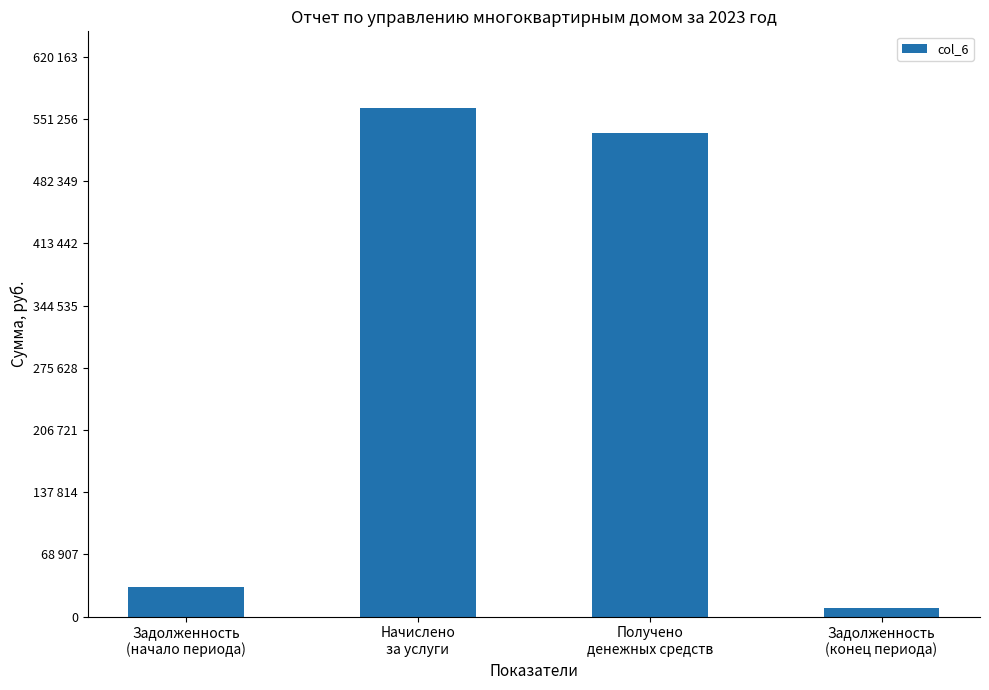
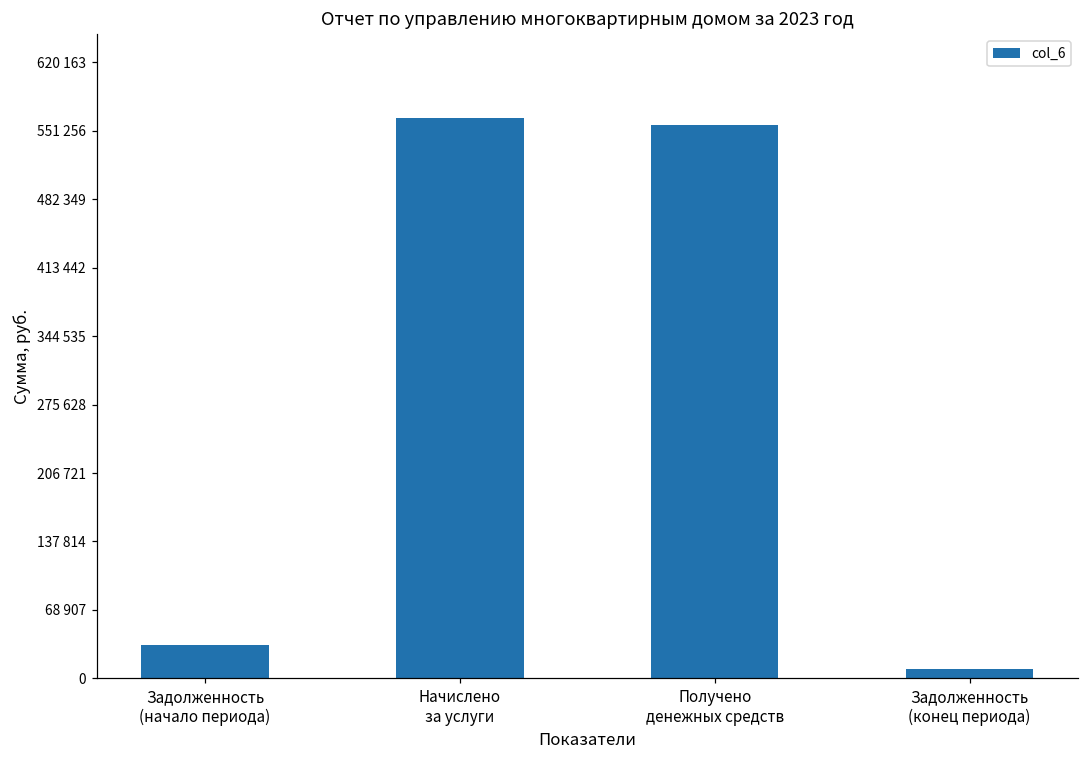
Получено денежных средств: 540000 -> 560000
